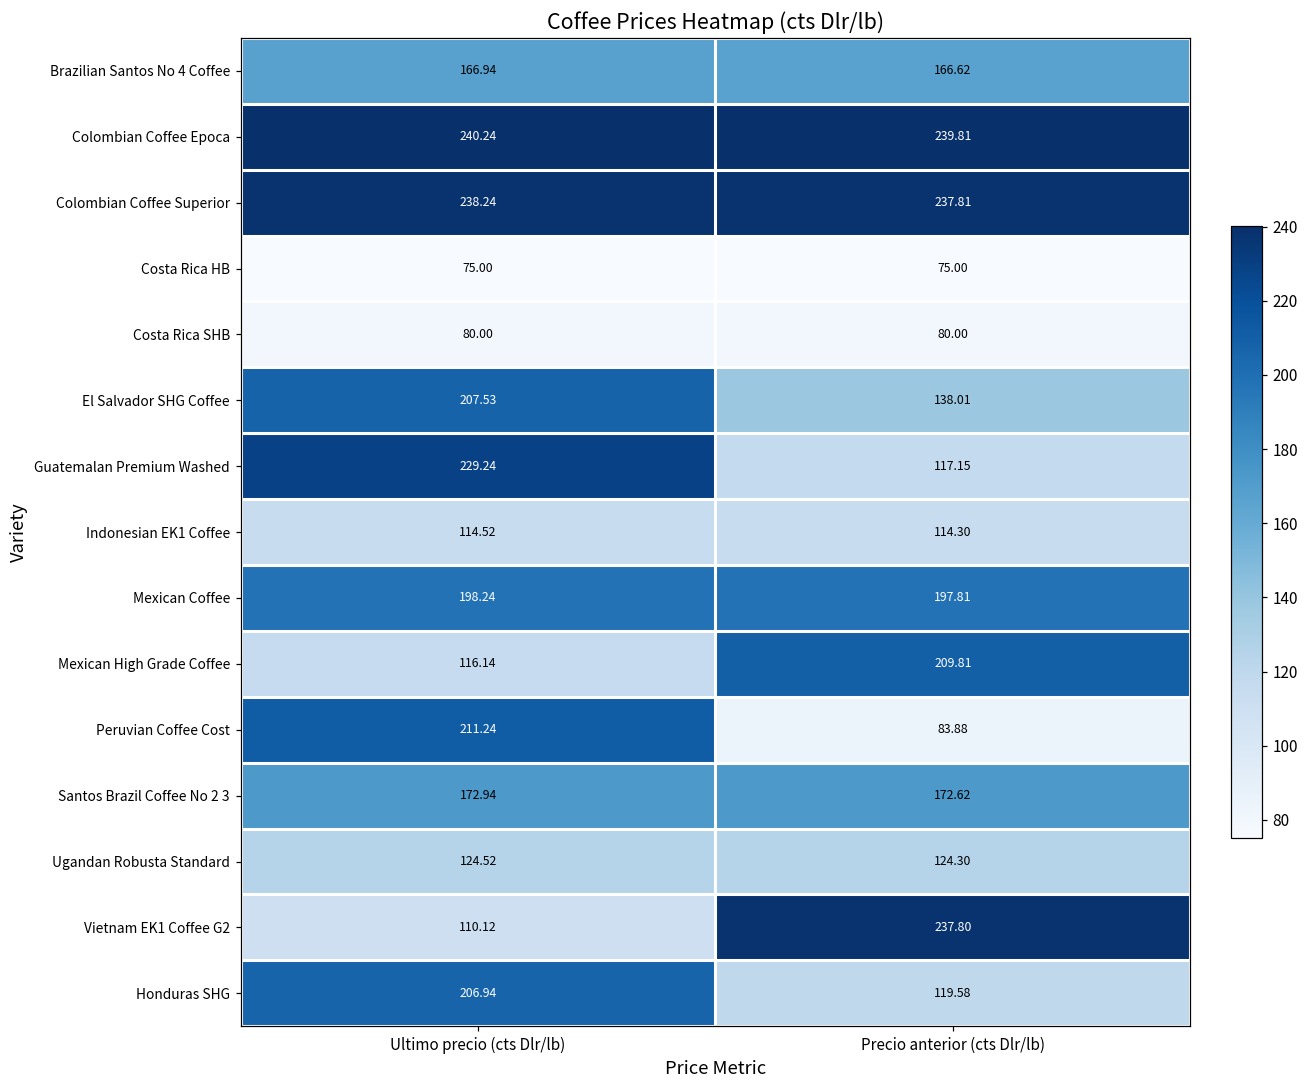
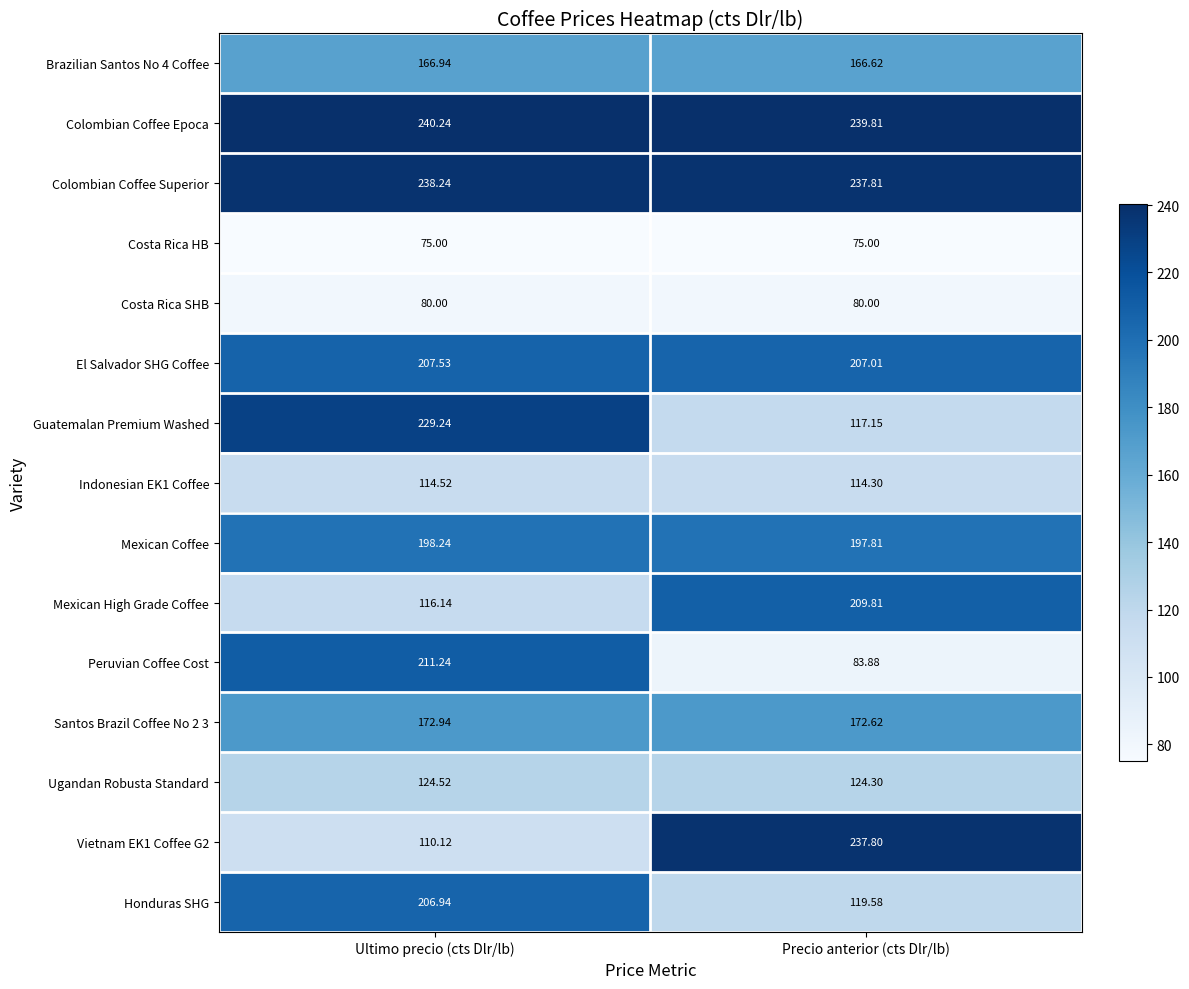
El Salvador SHG Coffee, Precio anterior (cts Dlr/lb): 138.01 -> 207.01
